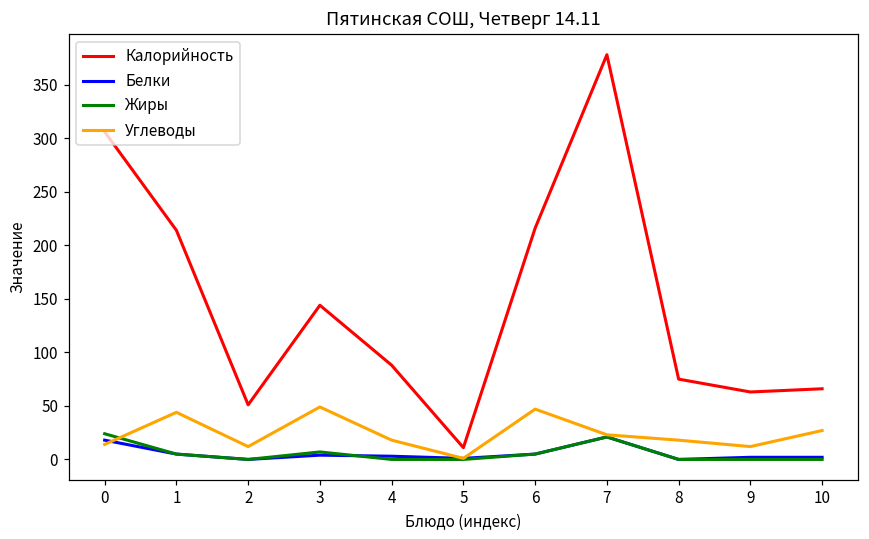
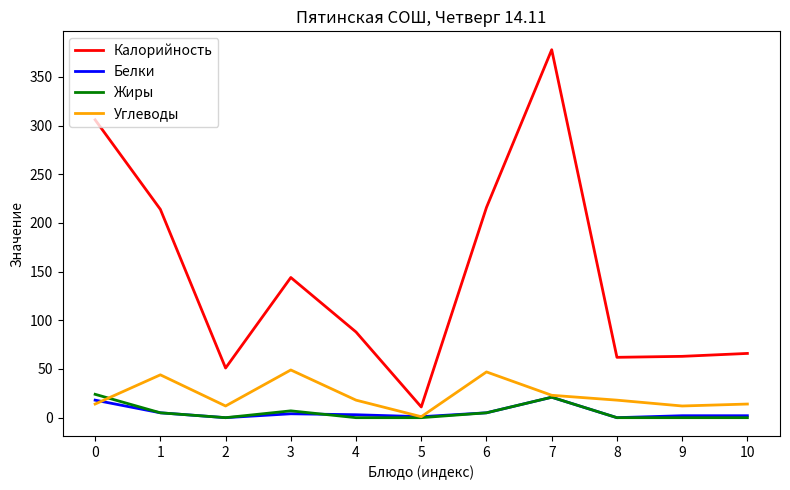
Калорийность, 8: 80 -> 60
Углеводы, 10: 30 -> 10
